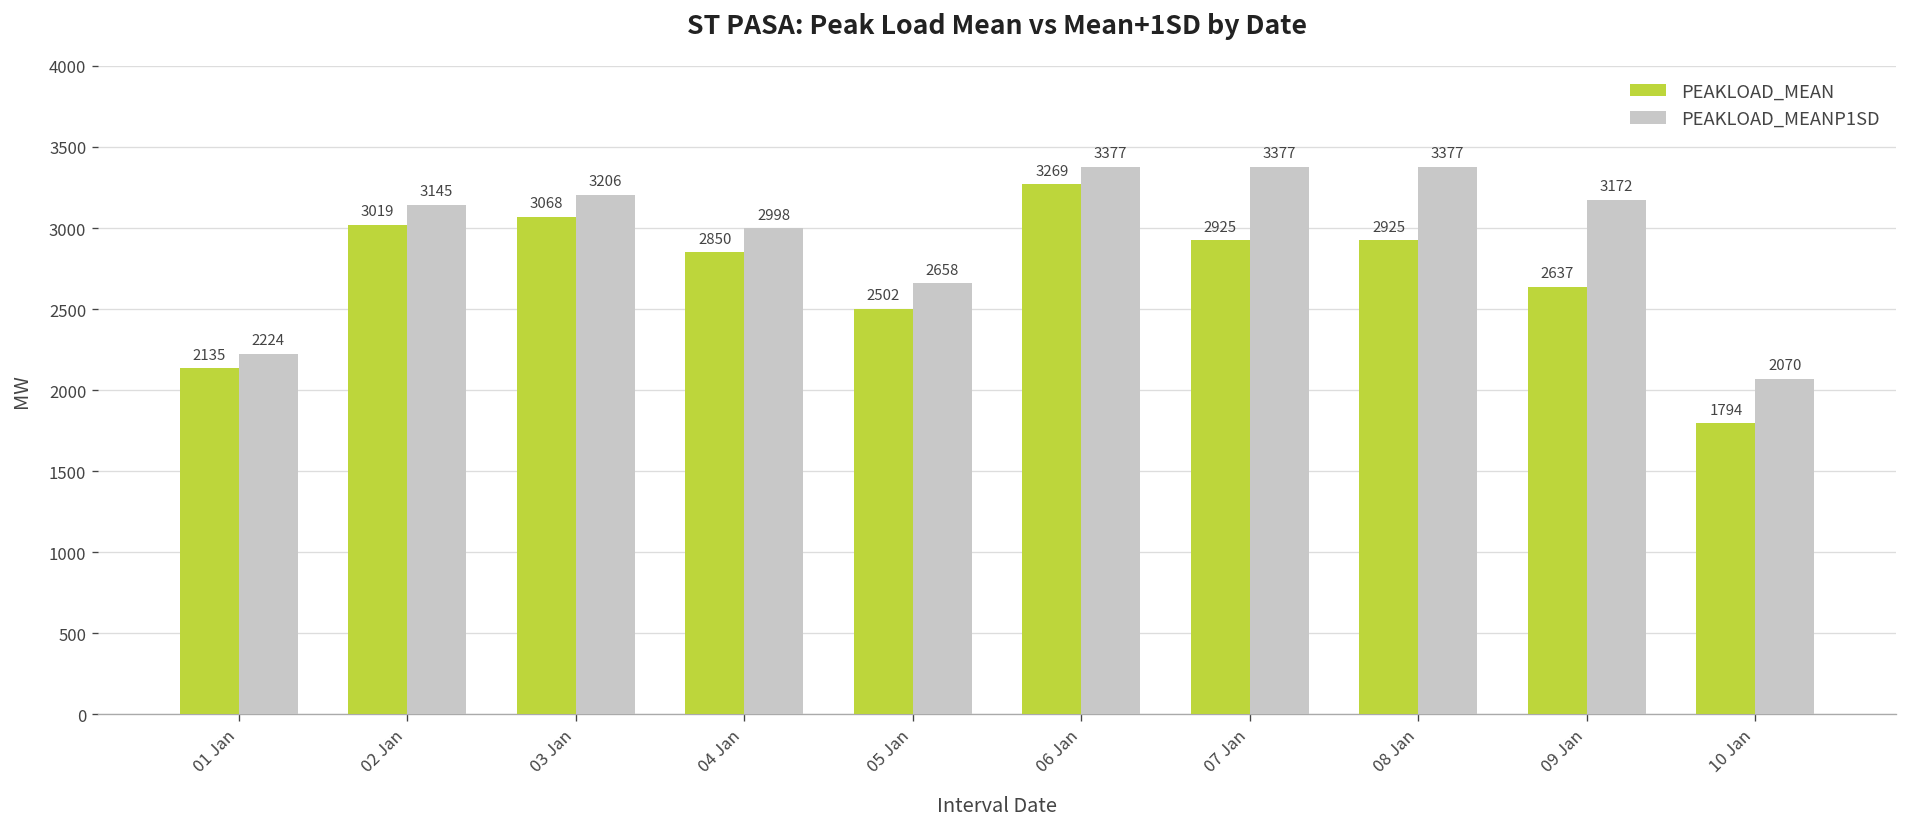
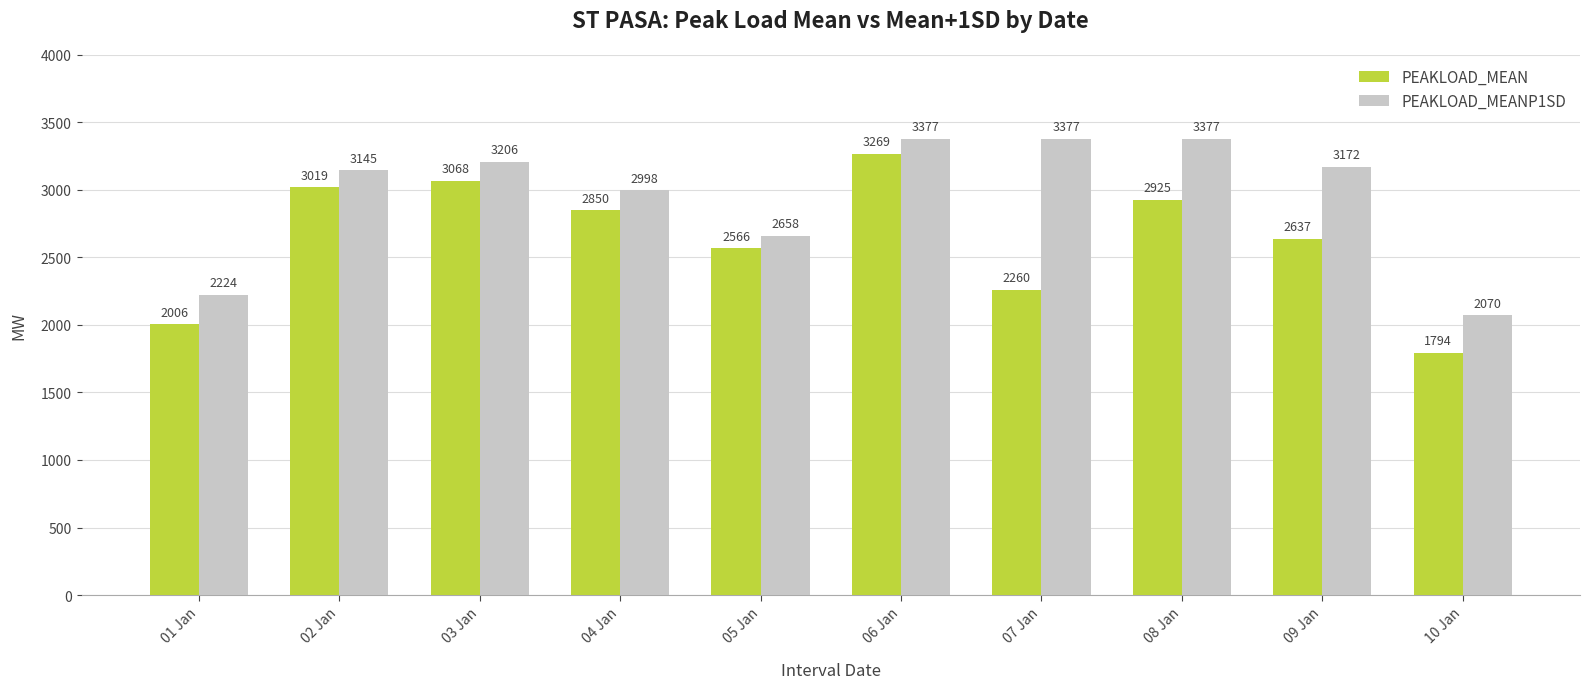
PEAKLOAD_MEAN, 01 Jan: 2135 -> 2006
PEAKLOAD_MEAN, 05 Jan: 2502 -> 2566
PEAKLOAD_MEAN, 07 Jan: 2925 -> 2260
